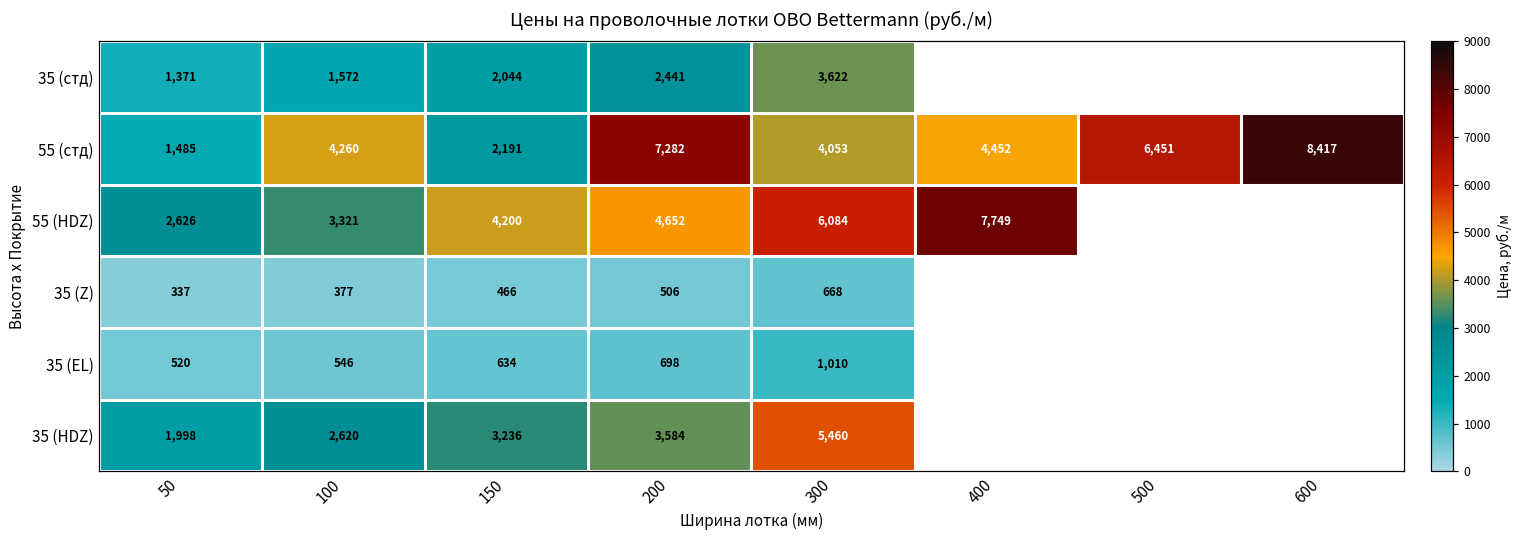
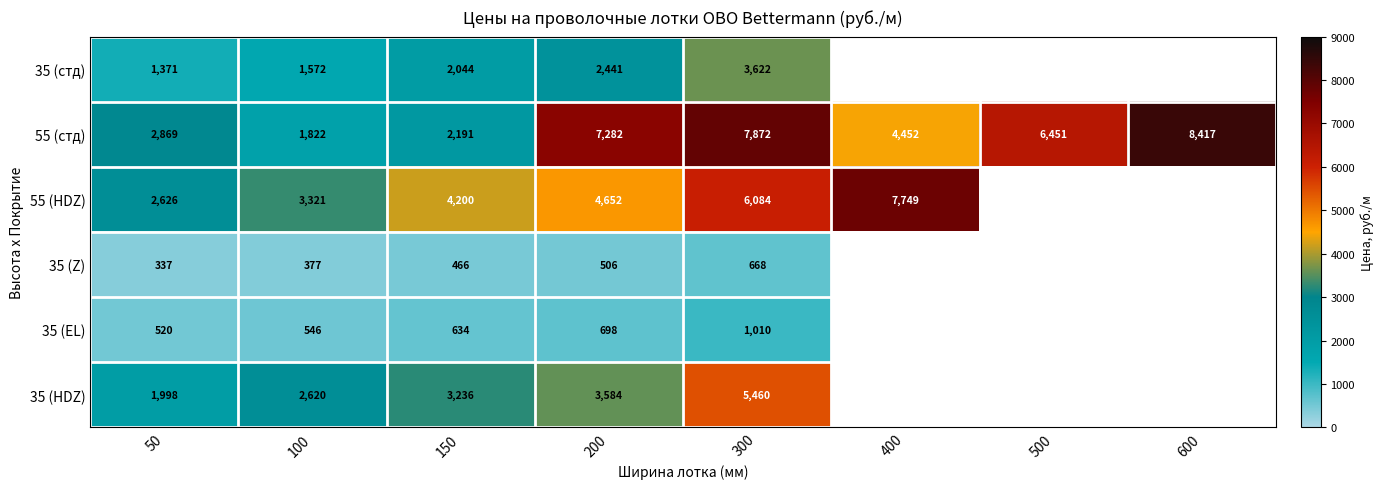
55 (стд), 50: 1,485 -> 2,869
55 (стд), 100: 4,260 -> 1,822
55 (стд), 300: 4,053 -> 7,872
